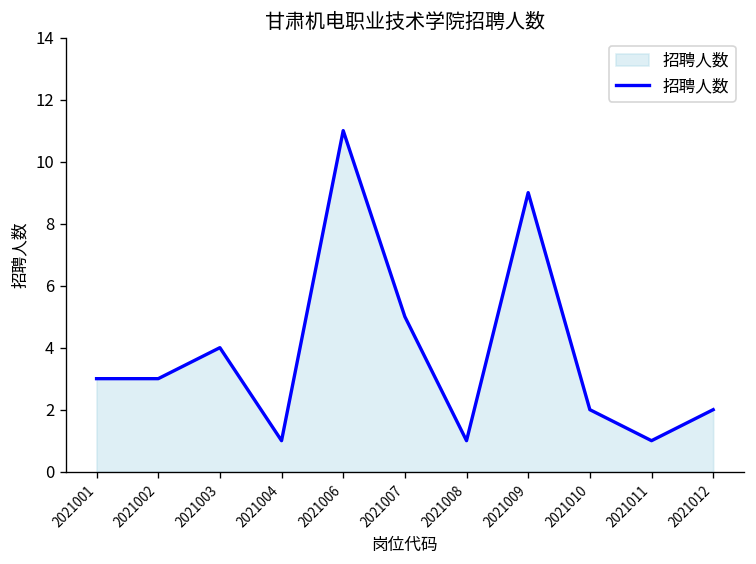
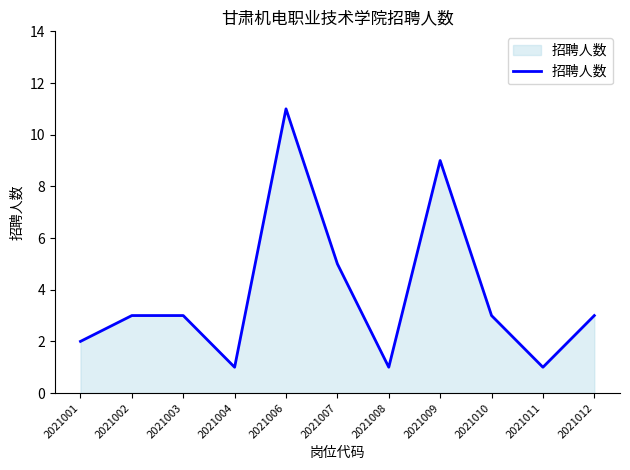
2021001: 3 -> 2
2021003: 4 -> 3
2021010: 2 -> 3
2021012: 2 -> 3
